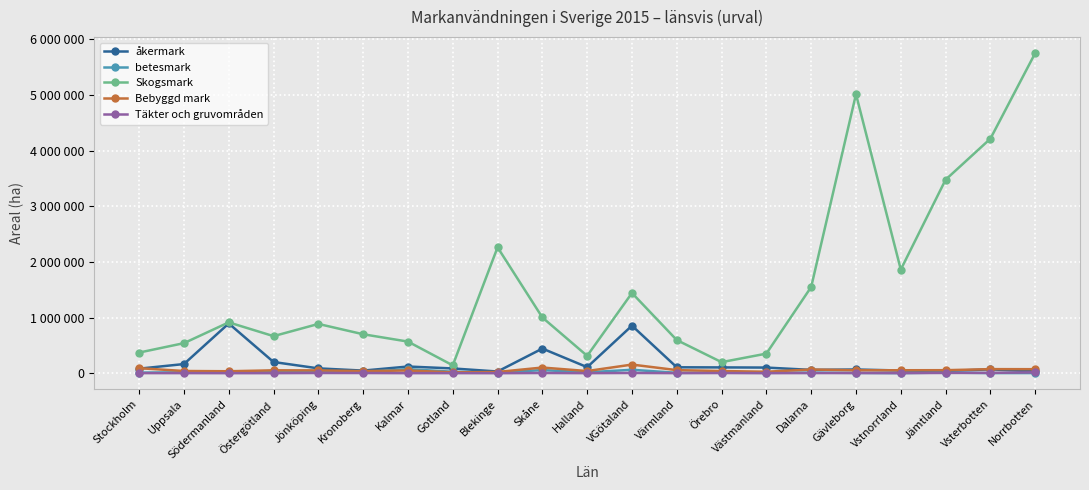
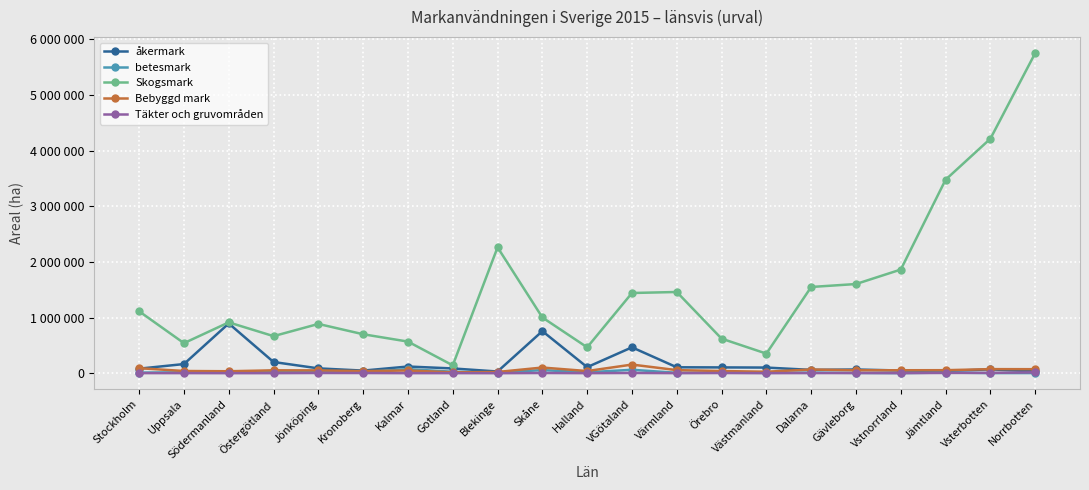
Skogsmark, Stockholm: 400000 -> 1100000
åkermark, Skåne: 400000 -> 800000
Skogsmark, Halland: 300000 -> 500000
åkermark, VGötaland: 900000 -> 500000
Skogsmark, Värmland: 600000 -> 1500000
Skogsmark, Örebro: 200000 -> 600000
Skogsmark, Gävleborg: 5000000 -> 1600000
